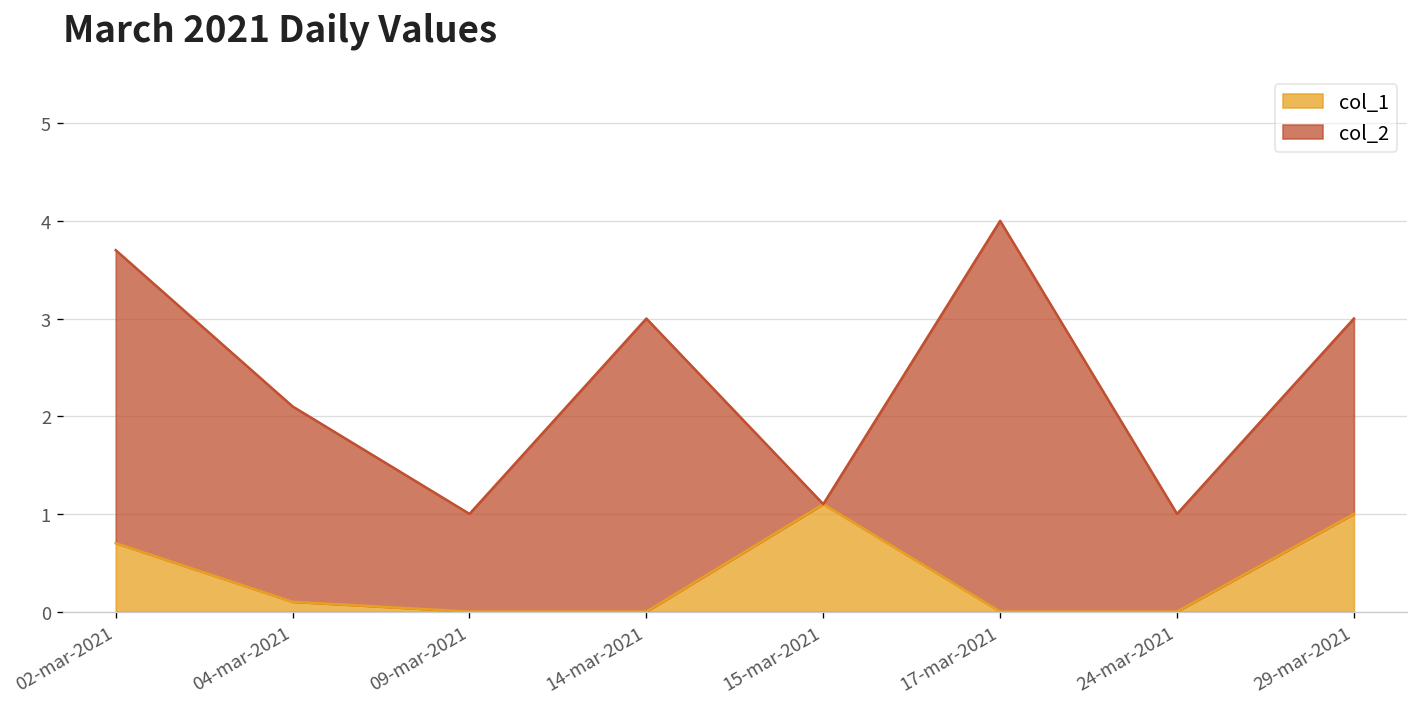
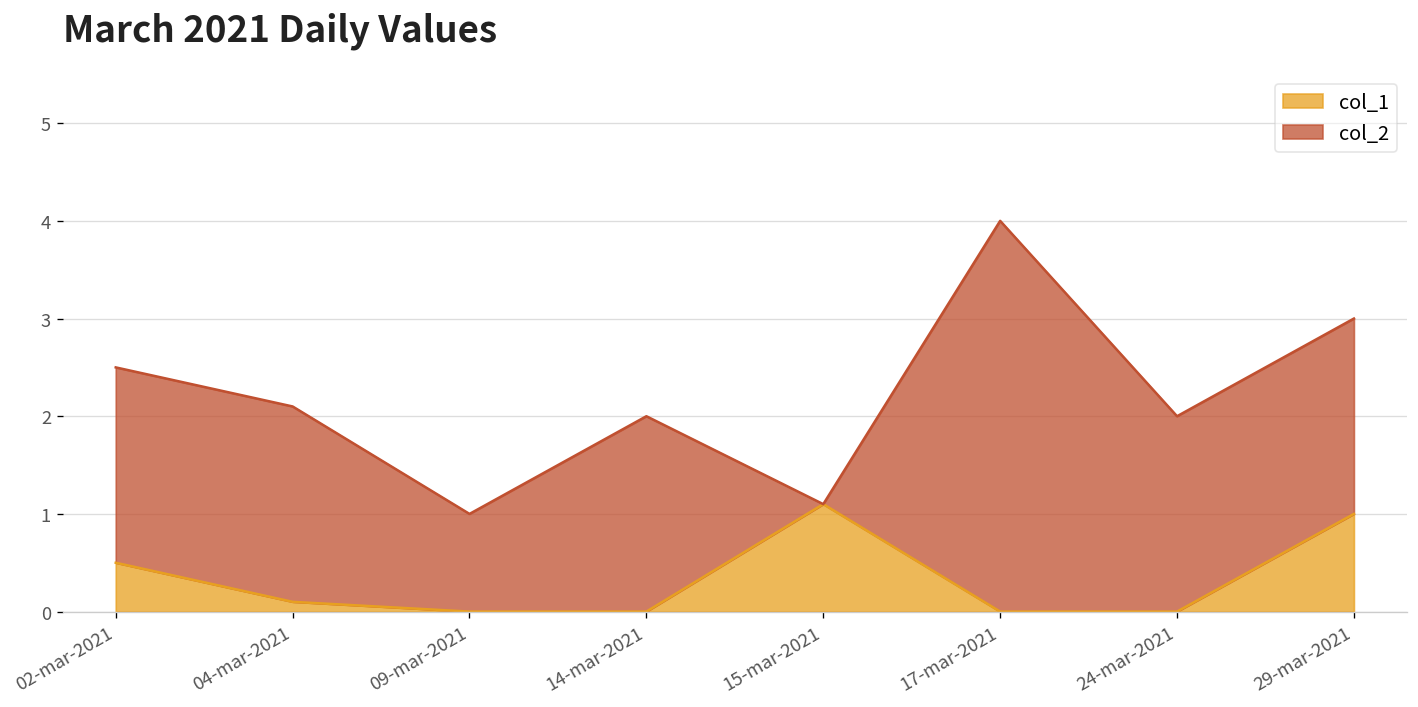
col_1, 02-mar-2021: 0.7 -> 0.5
col_2, 02-mar-2021: 3 -> 2
col_2, 14-mar-2021: 3 -> 2
col_2, 24-mar-2021: 1 -> 2
